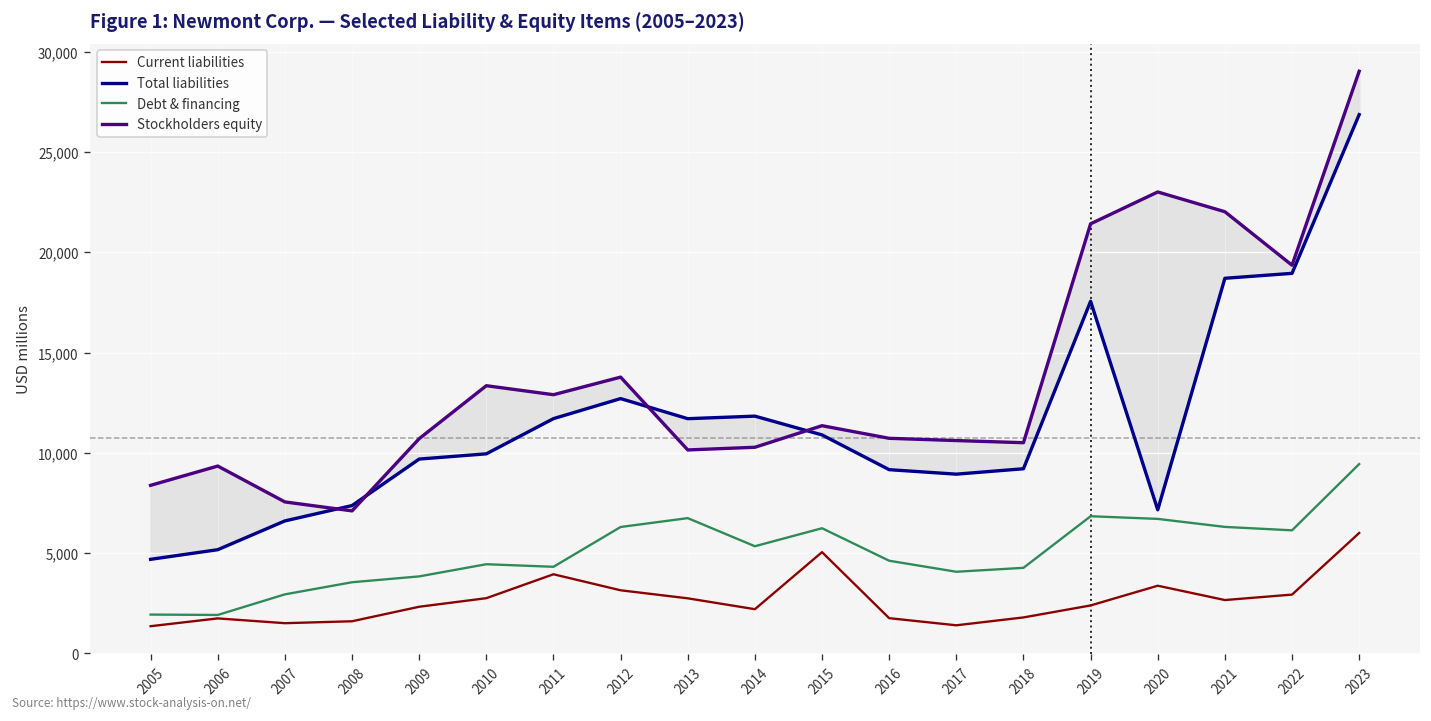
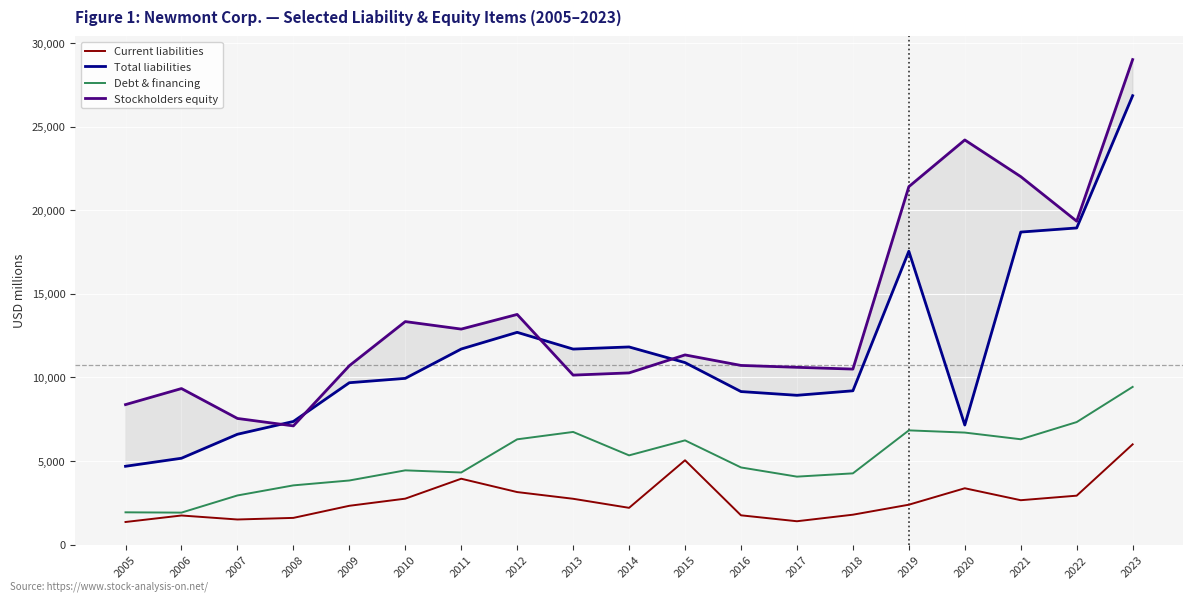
Stockholders equity, 2020: 23,000 -> 24,200
Debt & financing, 2022: 6,100 -> 7,300
